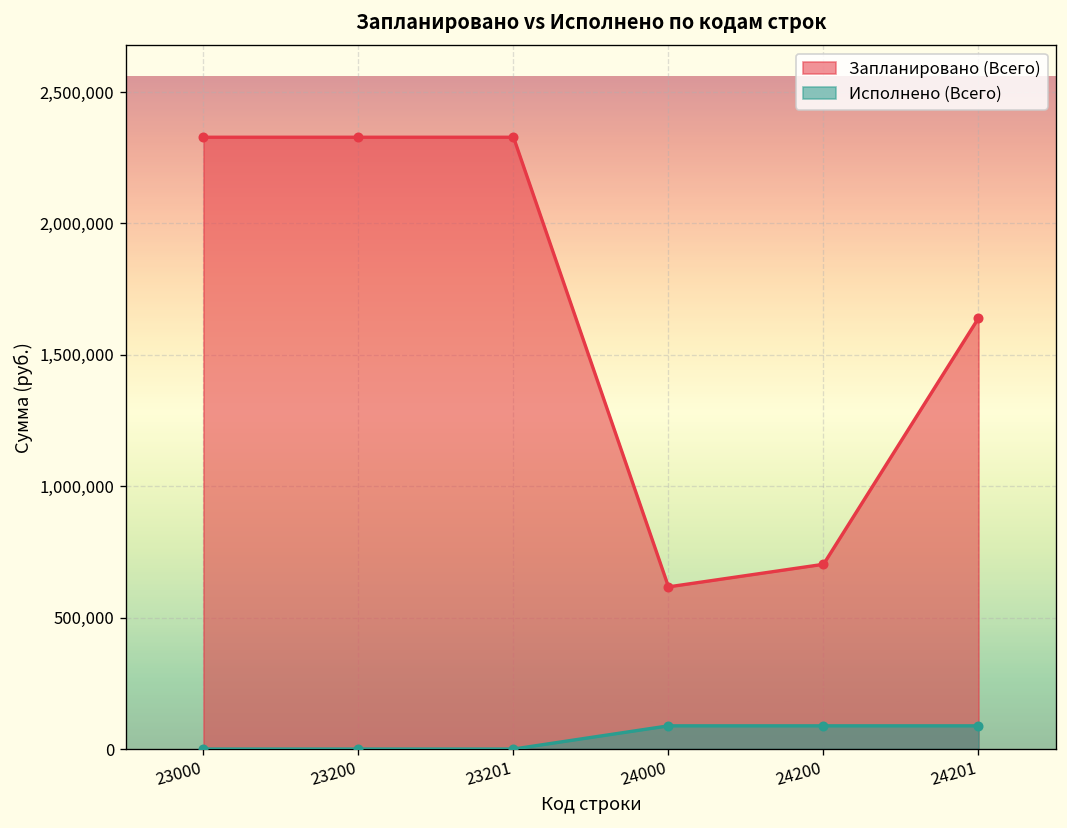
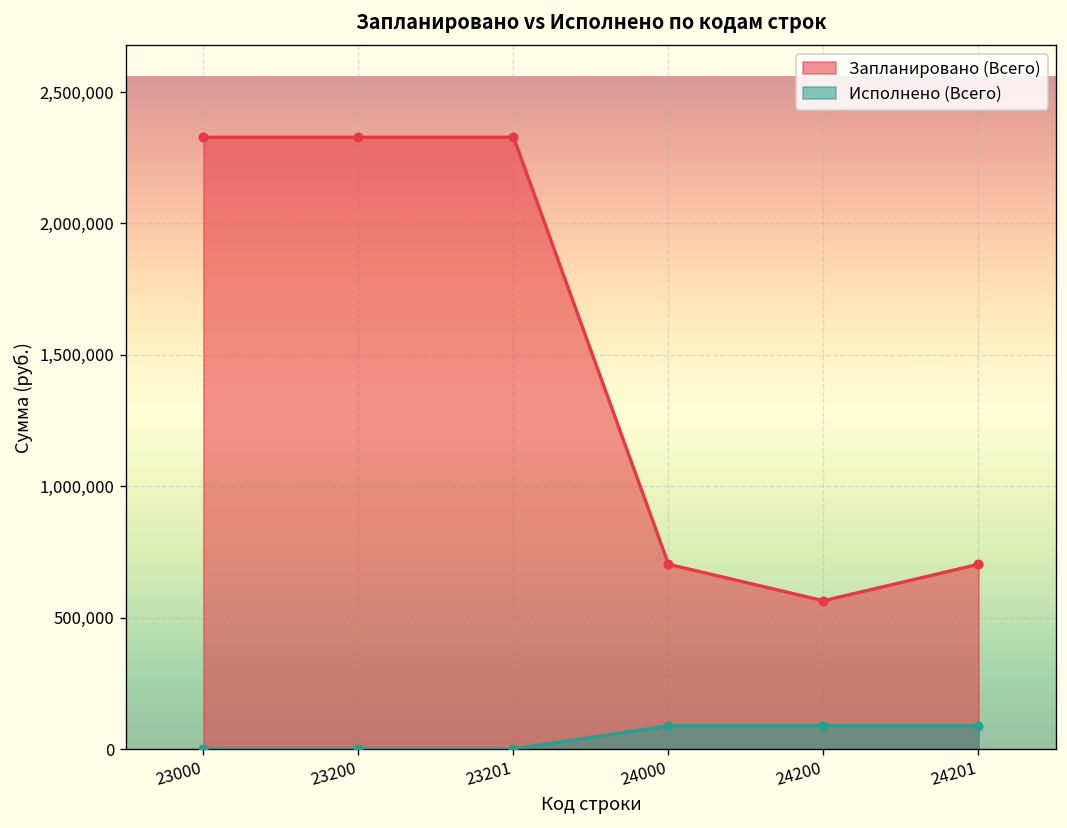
Запланировано (Всего), 24000: 620,000 -> 700,000
Запланировано (Всего), 24200: 700,000 -> 560,000
Запланировано (Всего), 24201: 1,640,000 -> 700,000
